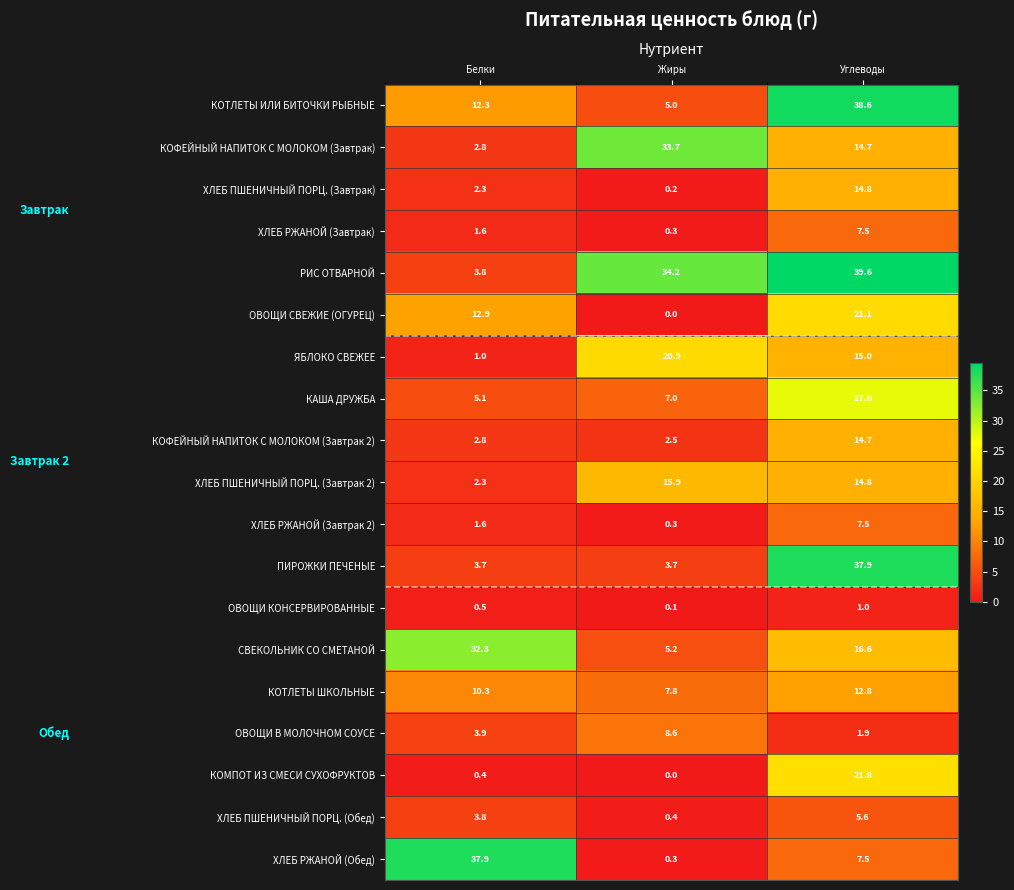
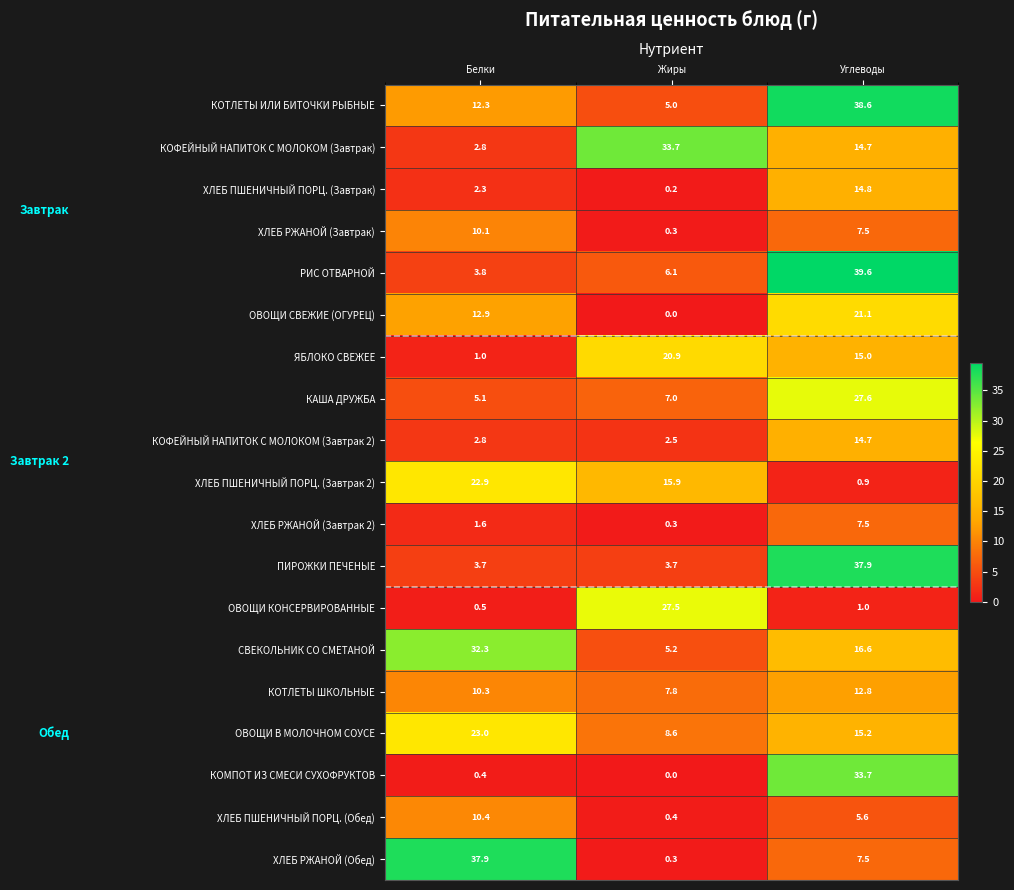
ХЛЕБ РЖАНОЙ (Завтрак), Белки: 1.6 -> 10.1
РИС ОТВАРНОЙ, Жиры: 34.2 -> 6.1
ХЛЕБ ПШЕНИЧНЫЙ ПОРЦ. (Завтрак 2), Белки: 2.3 -> 22.9
ХЛЕБ ПШЕНИЧНЫЙ ПОРЦ. (Завтрак 2), Углеводы: 14.8 -> 0.9
ОВОЩИ КОНСЕРВИРОВАННЫЕ, Жиры: 0.1 -> 27.5
ОВОЩИ В МОЛОЧНОМ СОУСЕ, Белки: 3.9 -> 23.0
ОВОЩИ В МОЛОЧНОМ СОУСЕ, Углеводы: 1.9 -> 15.2
КОМПОТ ИЗ СМЕСИ СУХОФРУКТОВ, Углеводы: 21.8 -> 33.7
ХЛЕБ ПШЕНИЧНЫЙ ПОРЦ. (Обед), Белки: 3.8 -> 10.4
